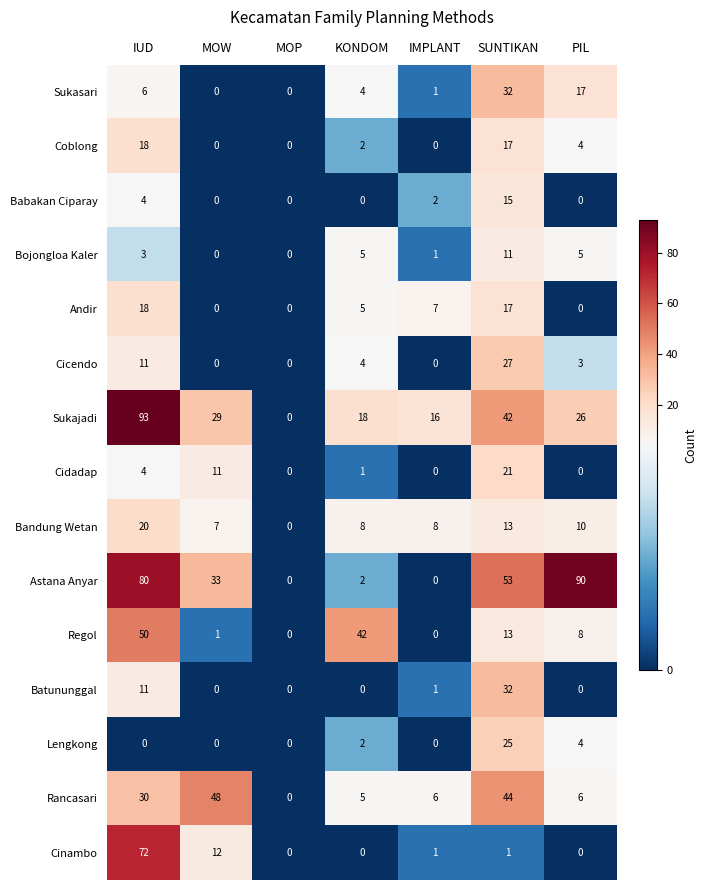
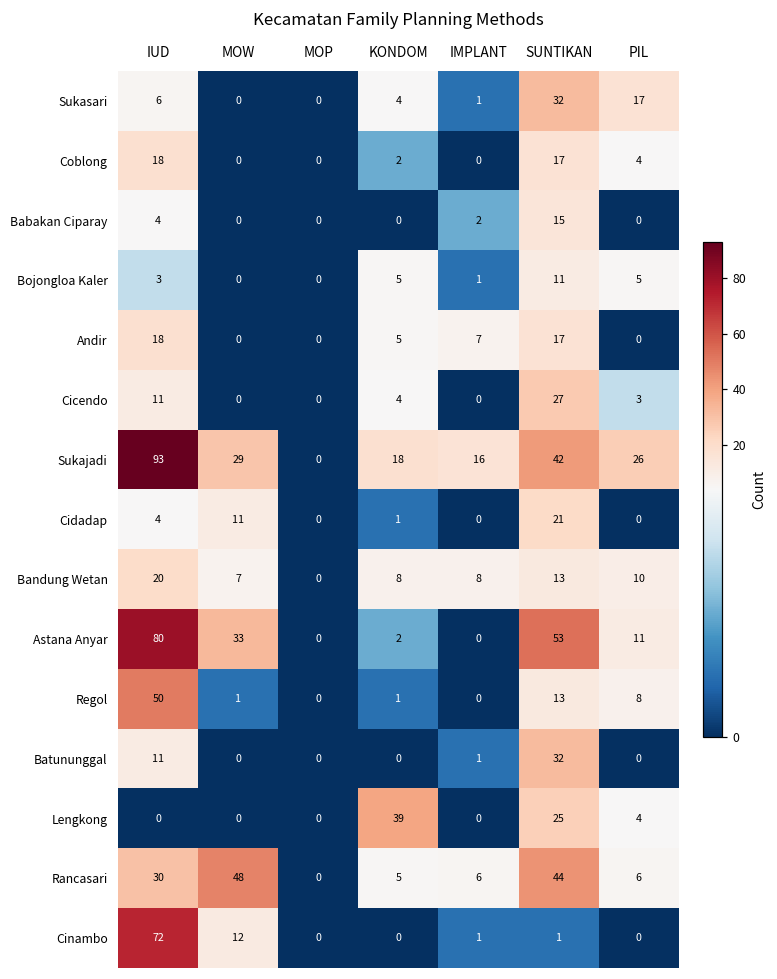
Astana Anyar, PIL: 90 -> 11
Regol, KONDOM: 42 -> 1
Lengkong, KONDOM: 2 -> 39
